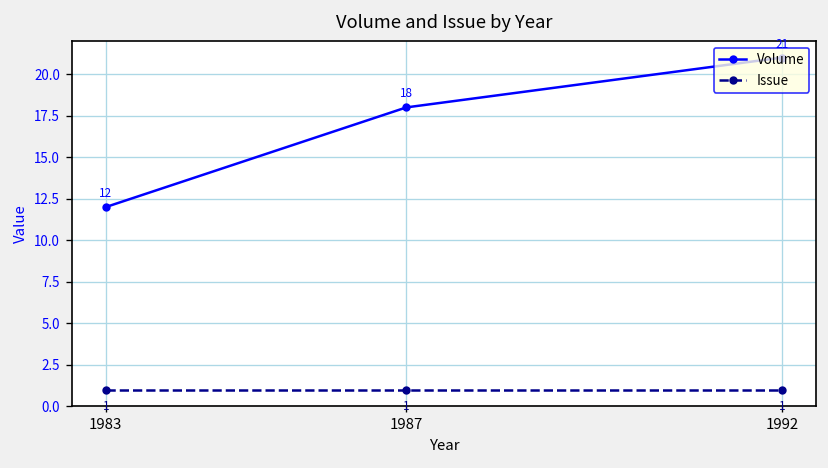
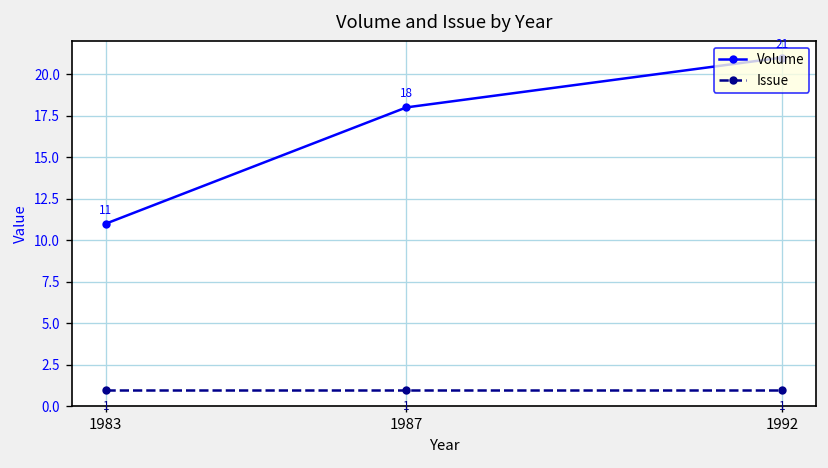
Volume, 1983: 12 -> 11
